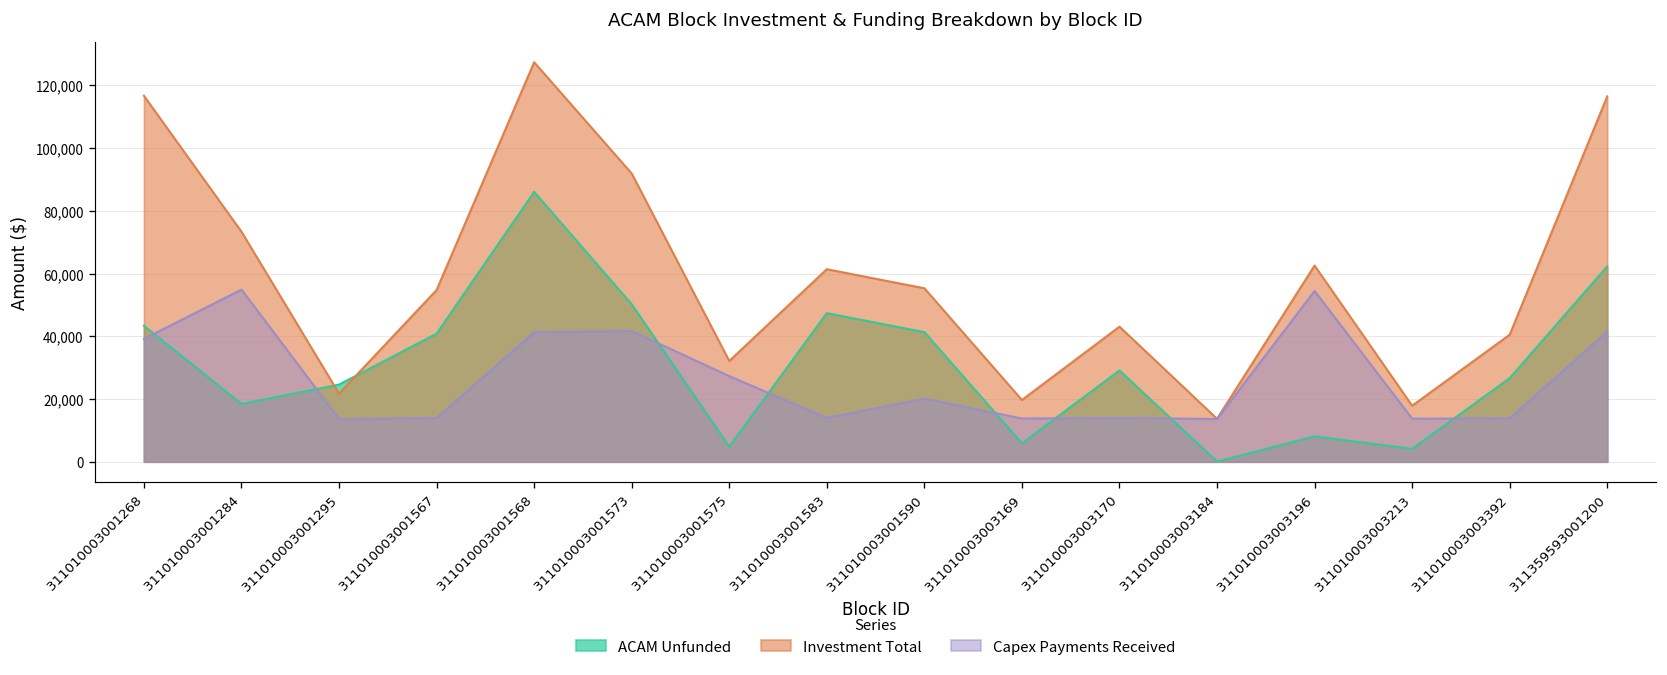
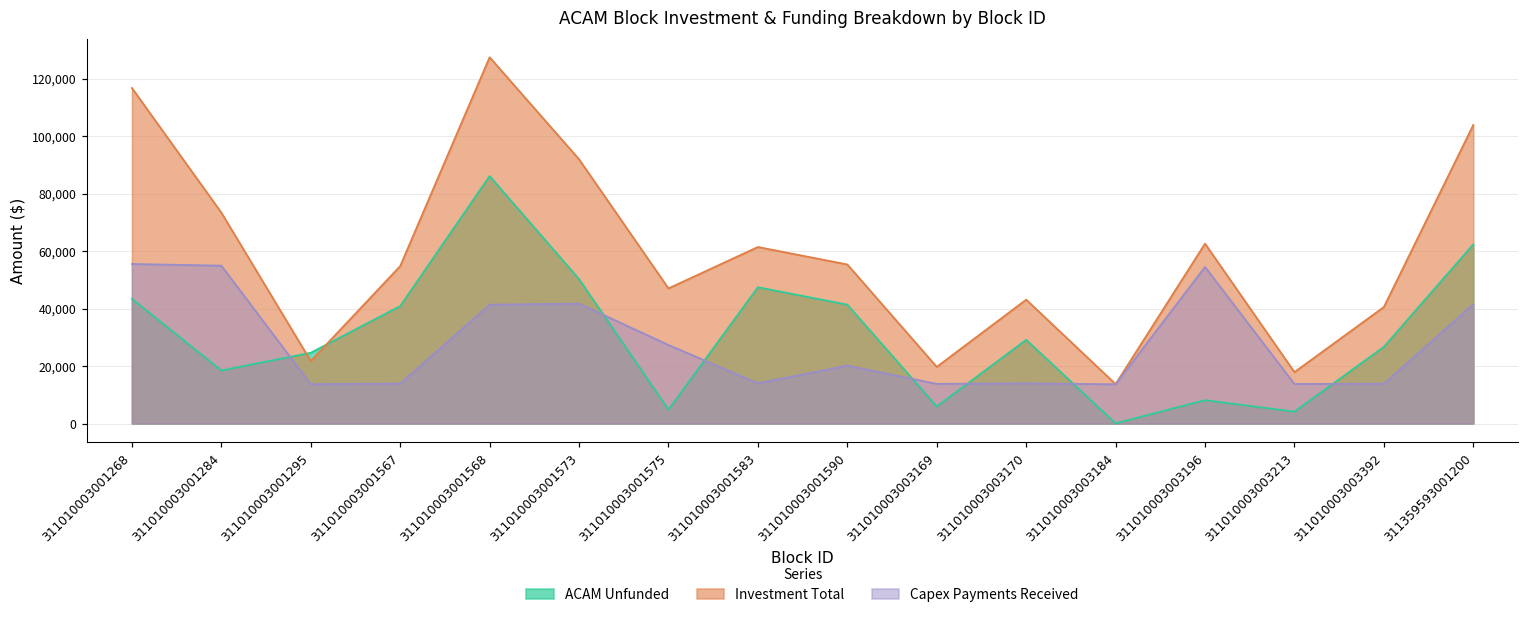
Capex Payments Received, 311010003001268: 39,000 -> 55,000
Investment Total, 311010003001575: 32,000 -> 47,000
Investment Total, 311359593001200: 117,000 -> 104,000
